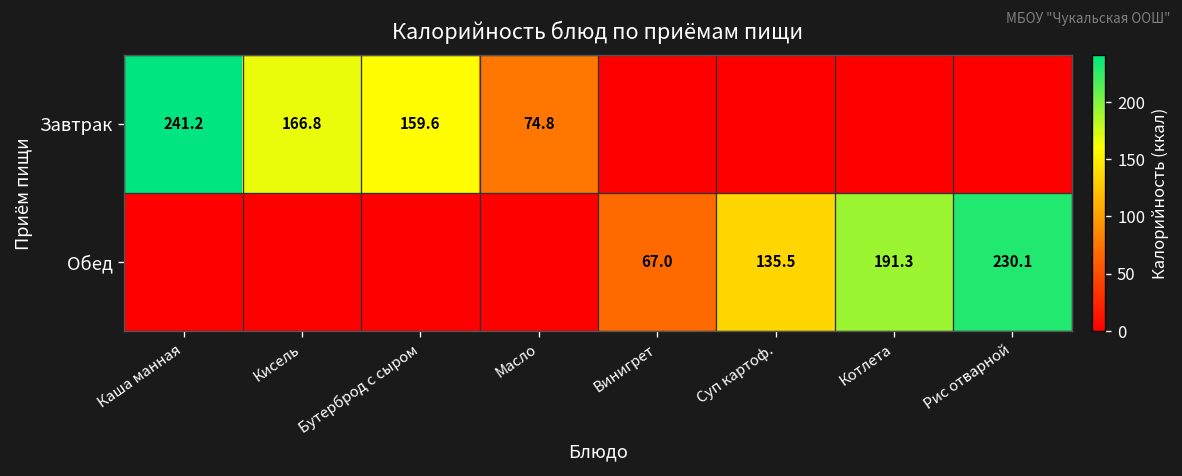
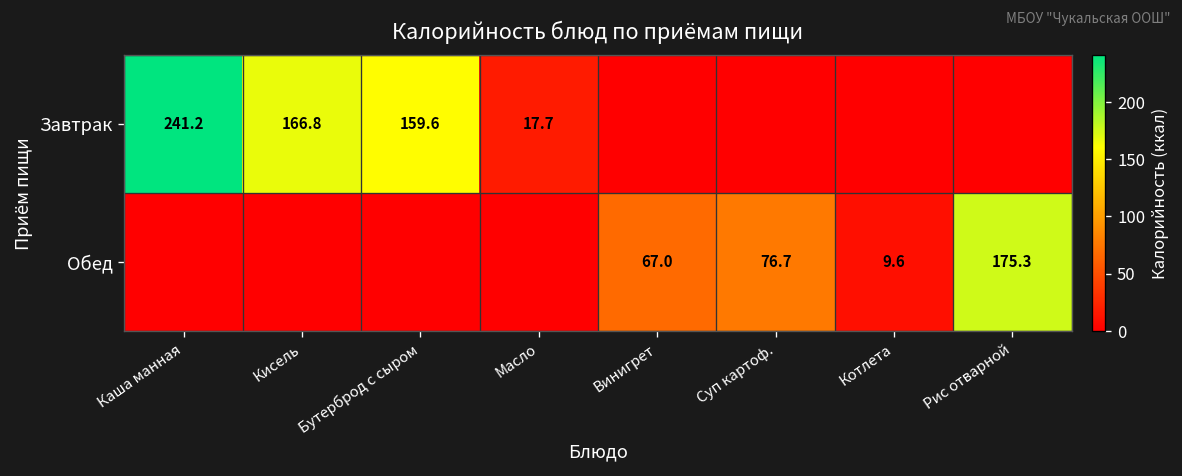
Завтрак, Масло: 74.8 -> 17.7
Обед, Суп картоф.: 135.5 -> 76.7
Обед, Котлета: 191.3 -> 9.6
Обед, Рис отварной: 230.1 -> 175.3
